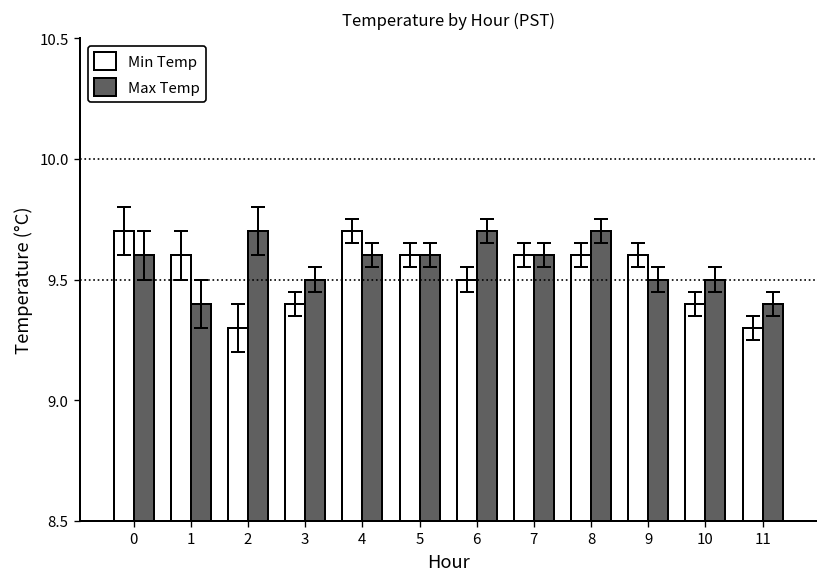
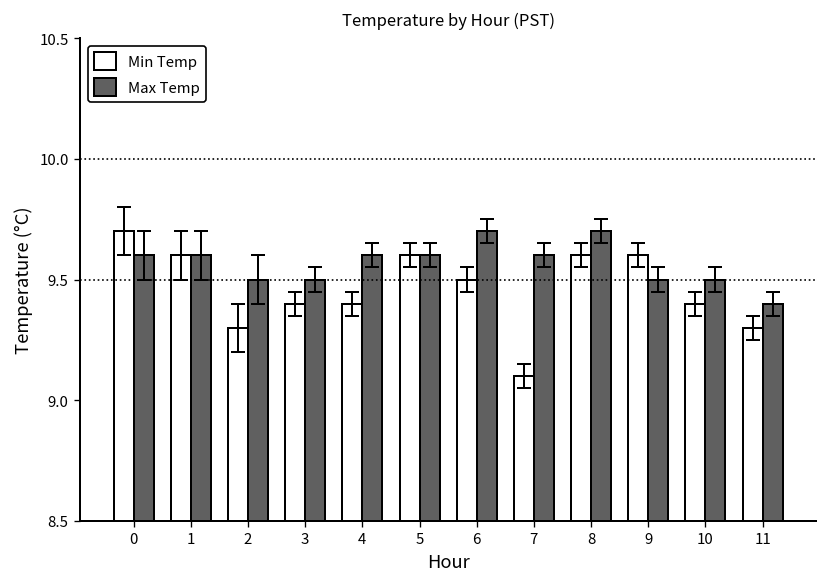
Max Temp, 1: 9.4 -> 9.6
Max Temp, 2: 9.7 -> 9.5
Min Temp, 4: 9.7 -> 9.4
Min Temp, 7: 9.6 -> 9.1
